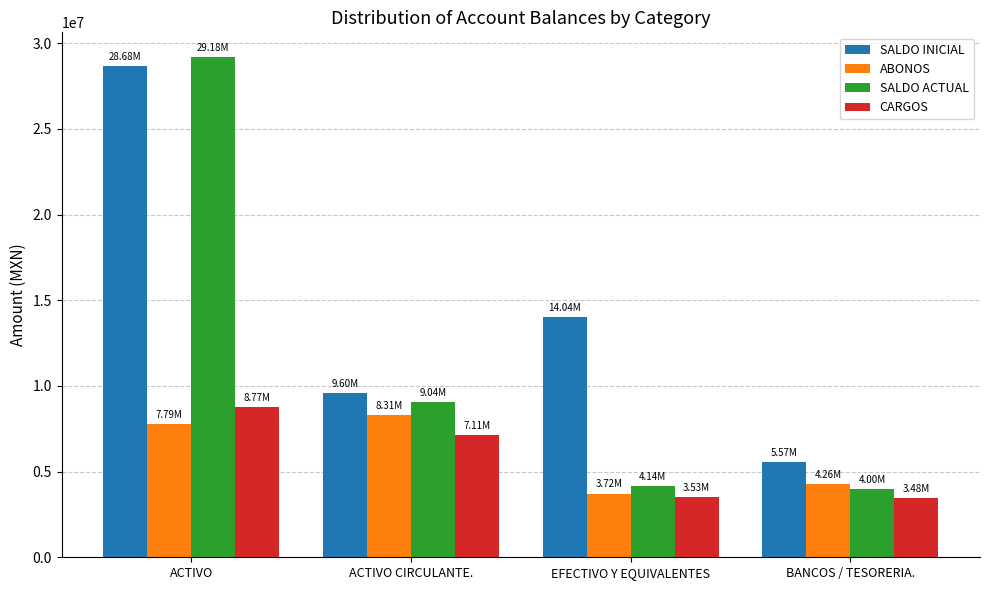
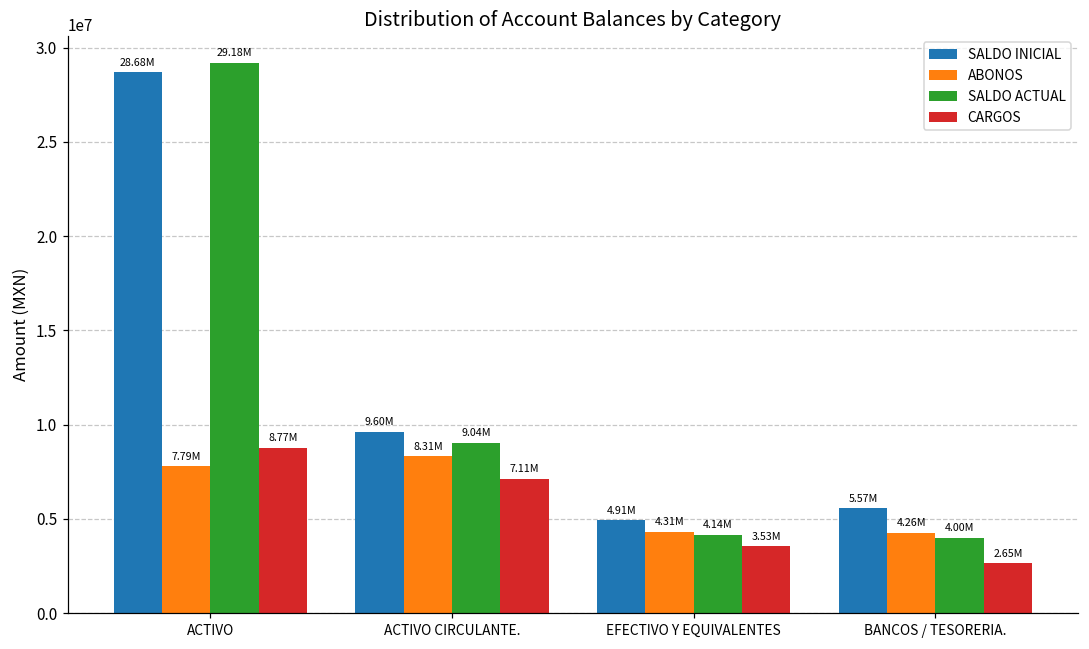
SALDO INICIAL, EFECTIVO Y EQUIVALENTES: 14.04M -> 4.91M
ABONOS, EFECTIVO Y EQUIVALENTES: 3.72M -> 4.31M
CARGOS, BANCOS / TESORERIA.: 3.48M -> 2.65M
